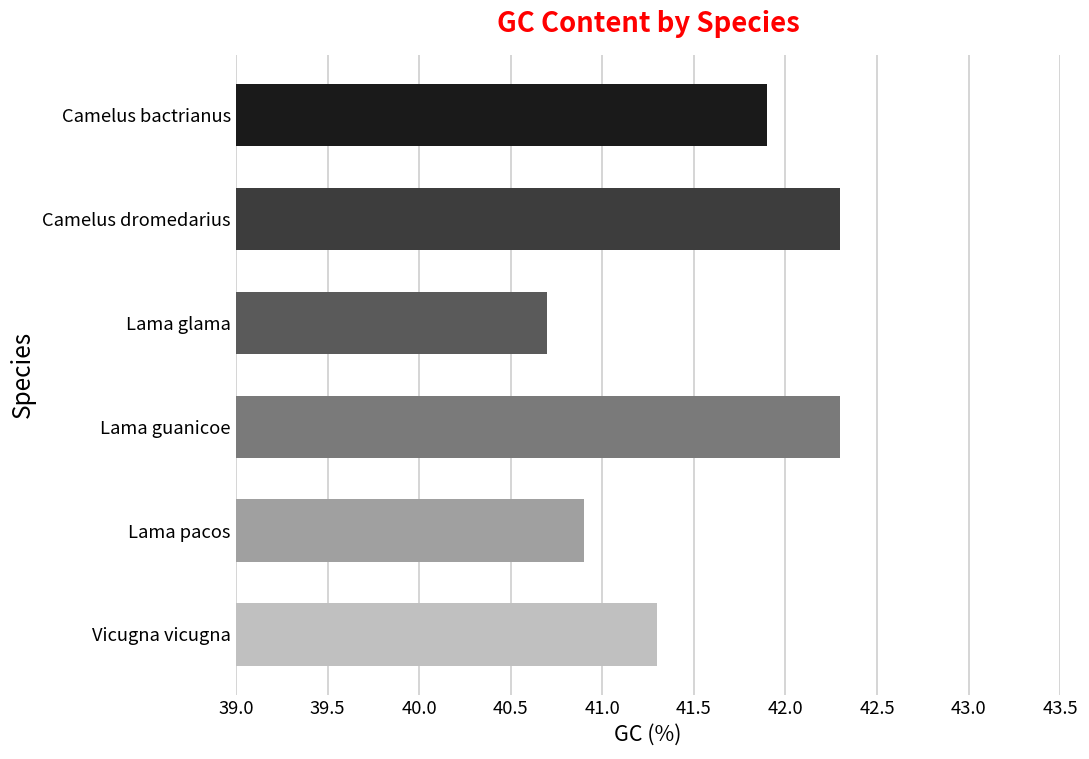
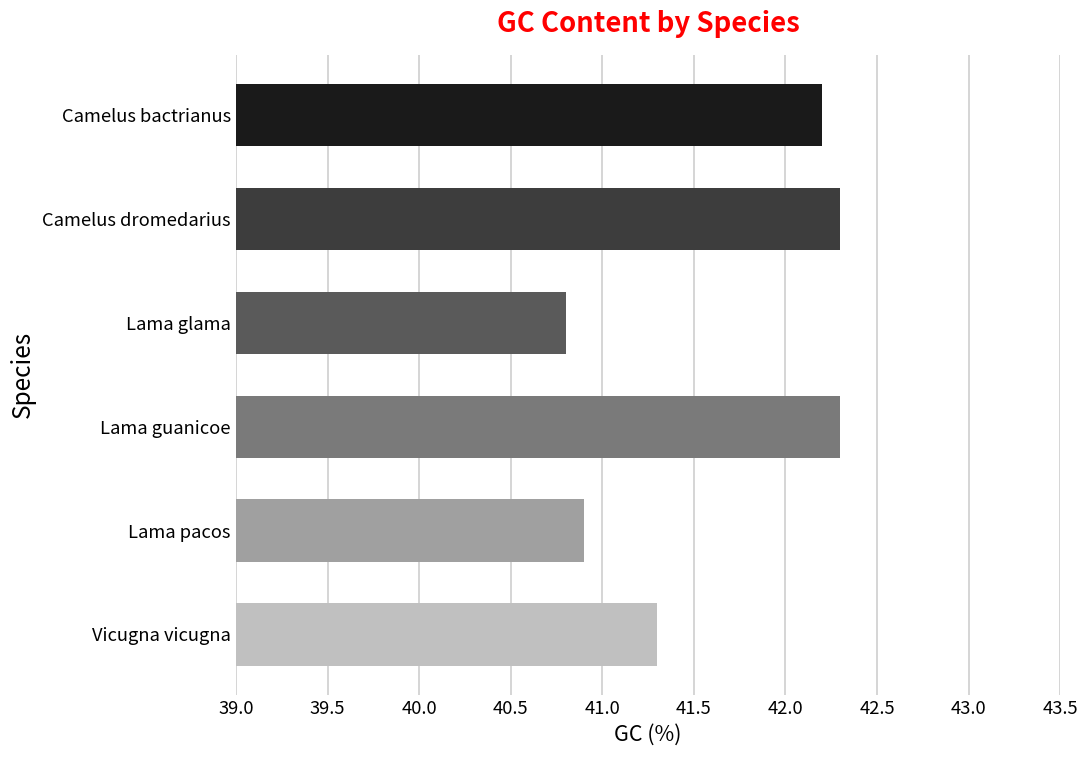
Camelus bactrianus: 41.9 -> 42.2
Lama glama: 40.7 -> 40.8
